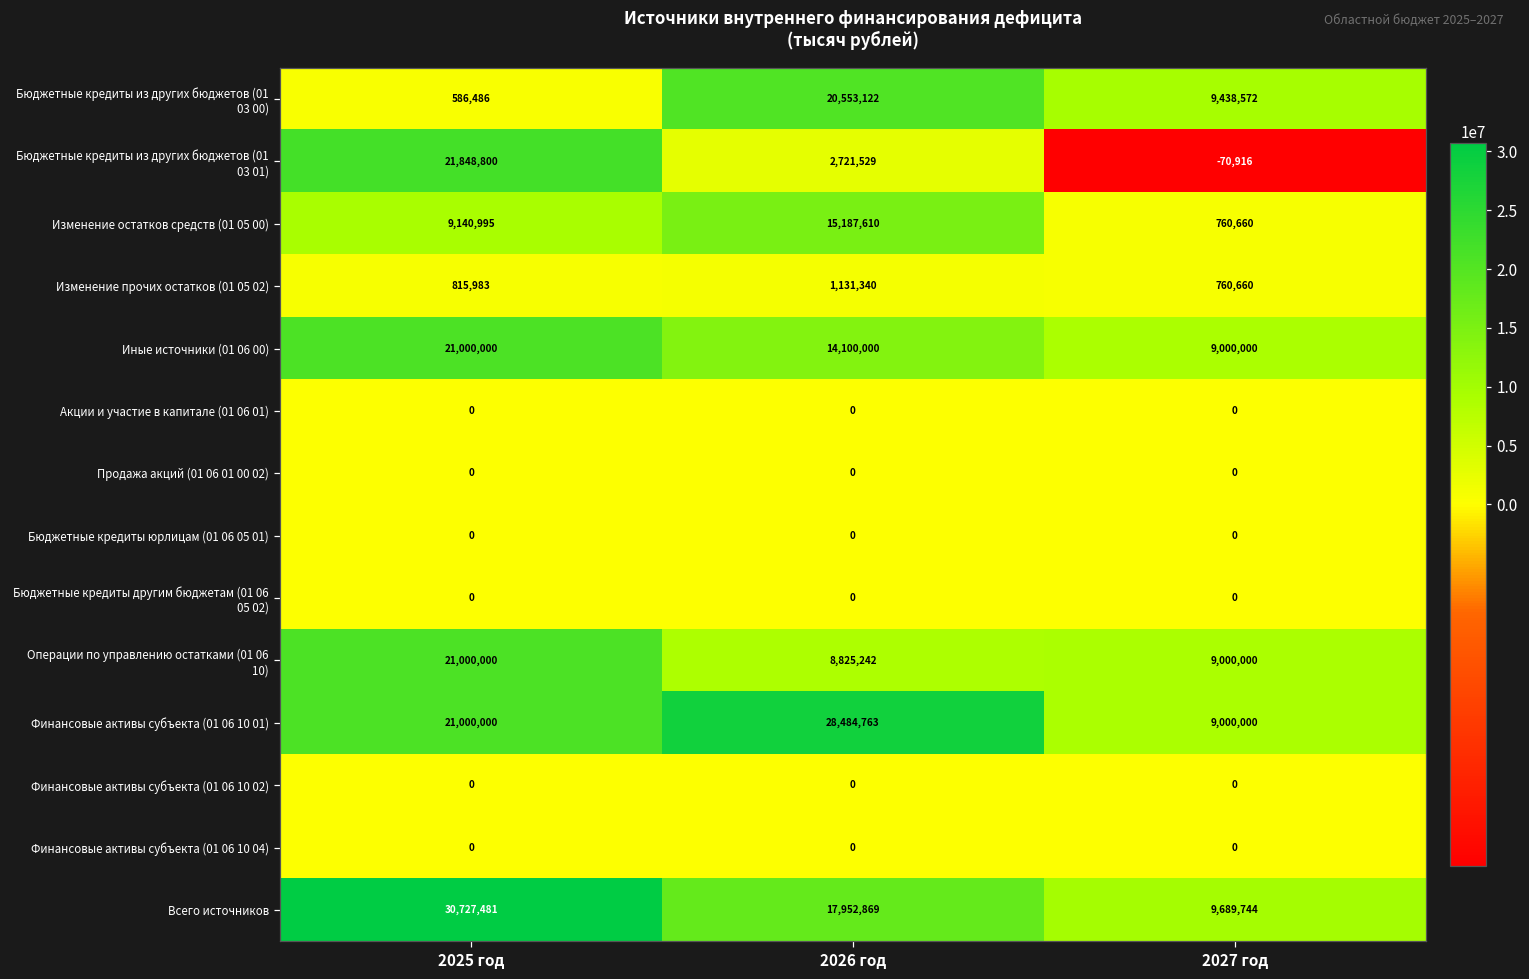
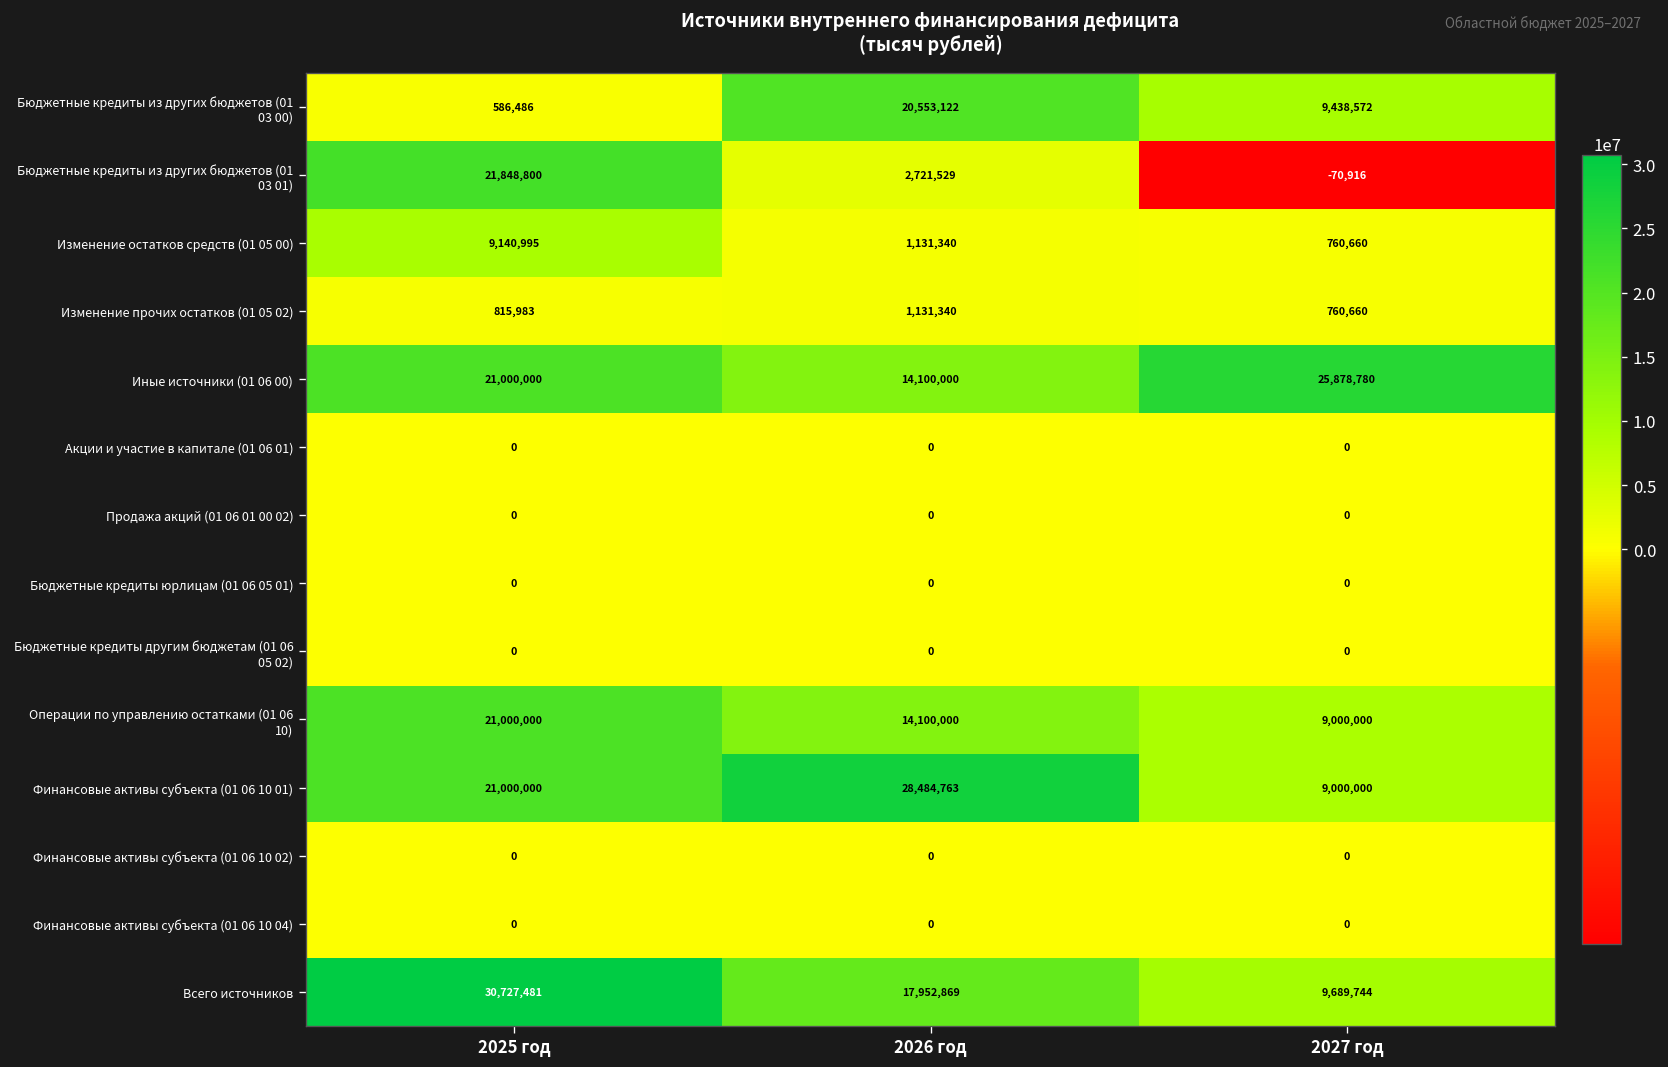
Изменение остатков средств (01 05 00), 2026 год: 15,187,610 -> 1,131,340
Иные источники (01 06 00), 2027 год: 9,000,000 -> 25,878,780
Операции по управлению остатками (01 06 10), 2026 год: 8,825,242 -> 14,100,000
